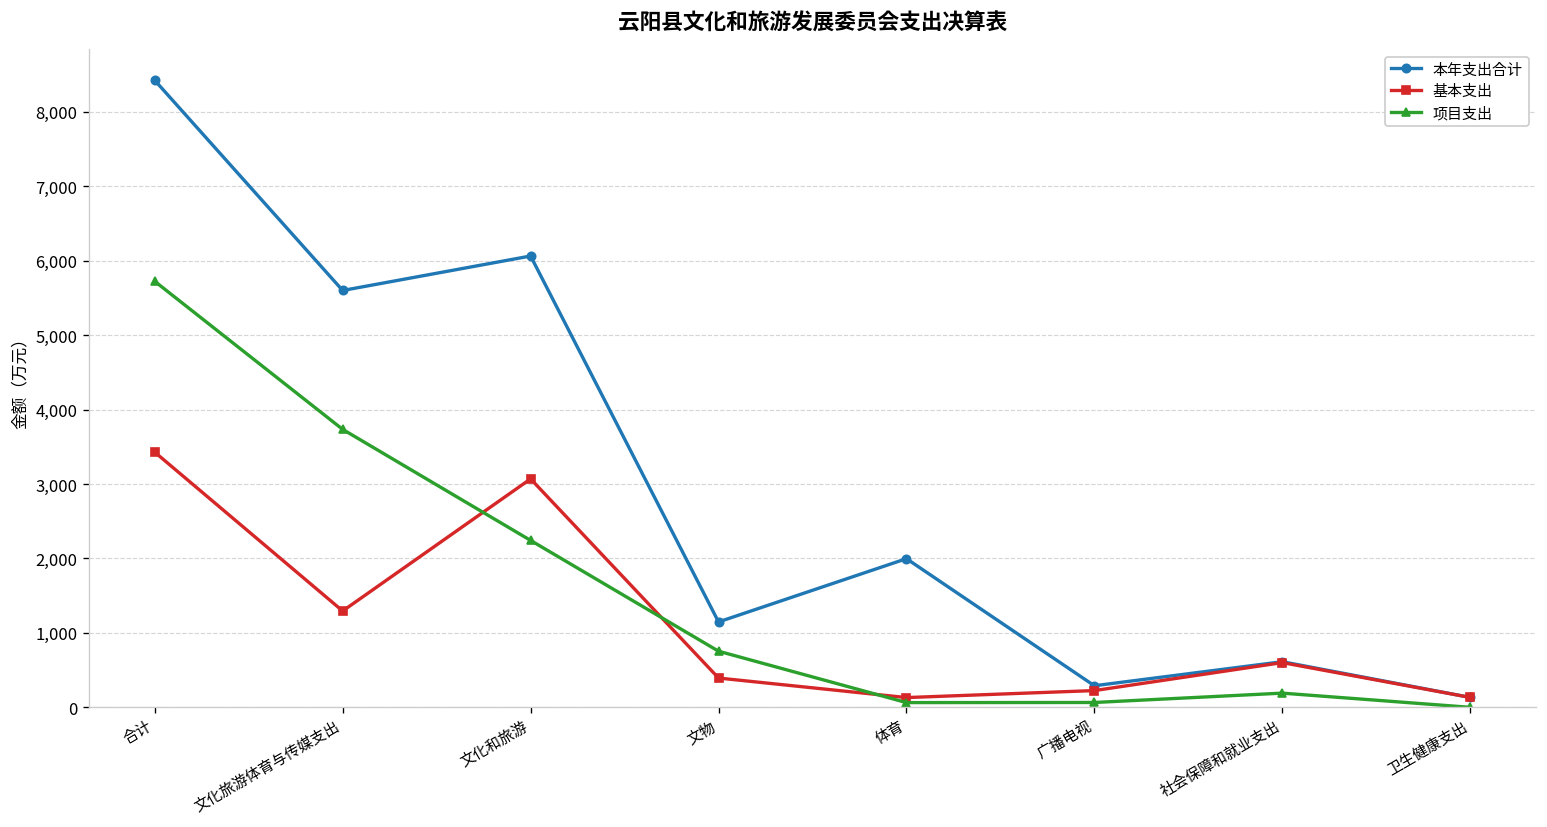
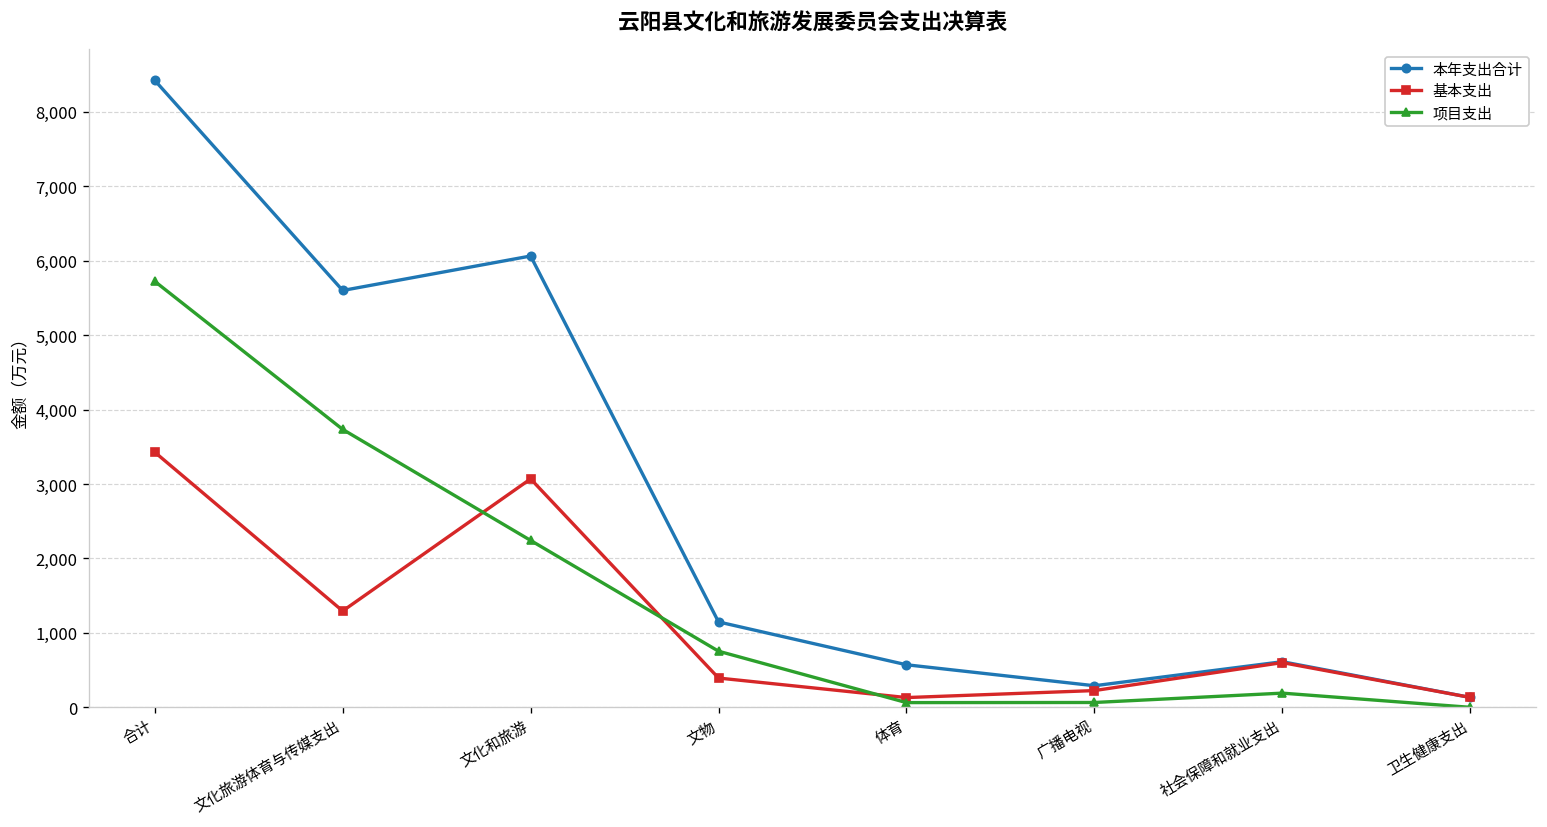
本年支出合计, 体育: 2,000 -> 600
